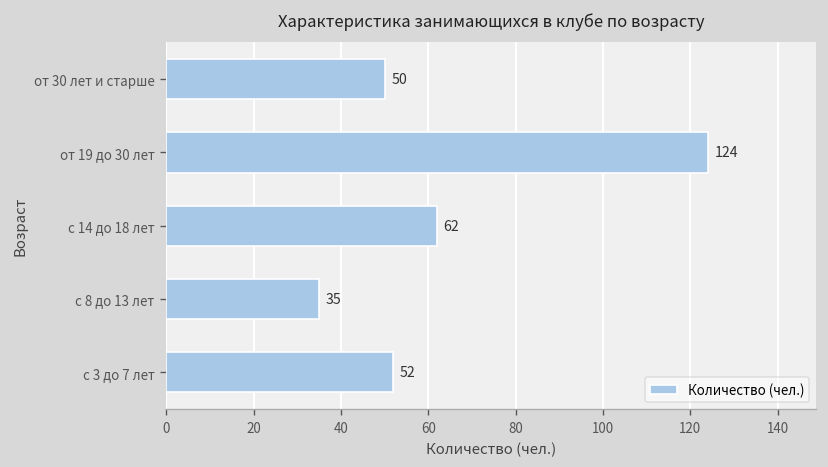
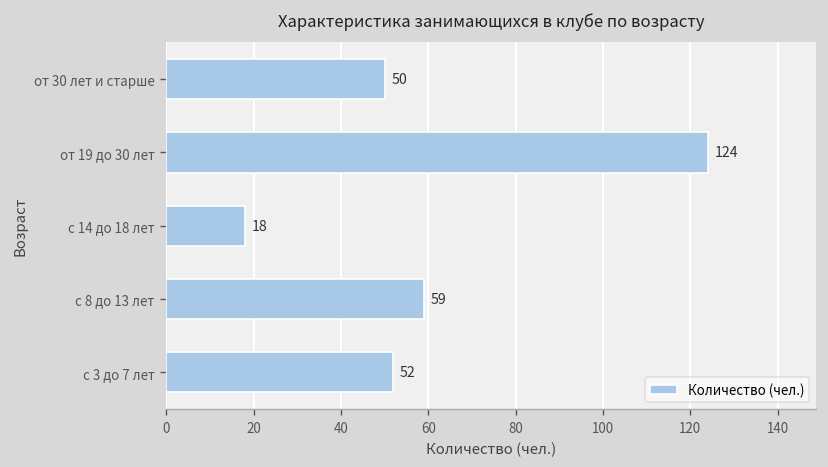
с 14 до 18 лет: 62 -> 18
с 8 до 13 лет: 35 -> 59
